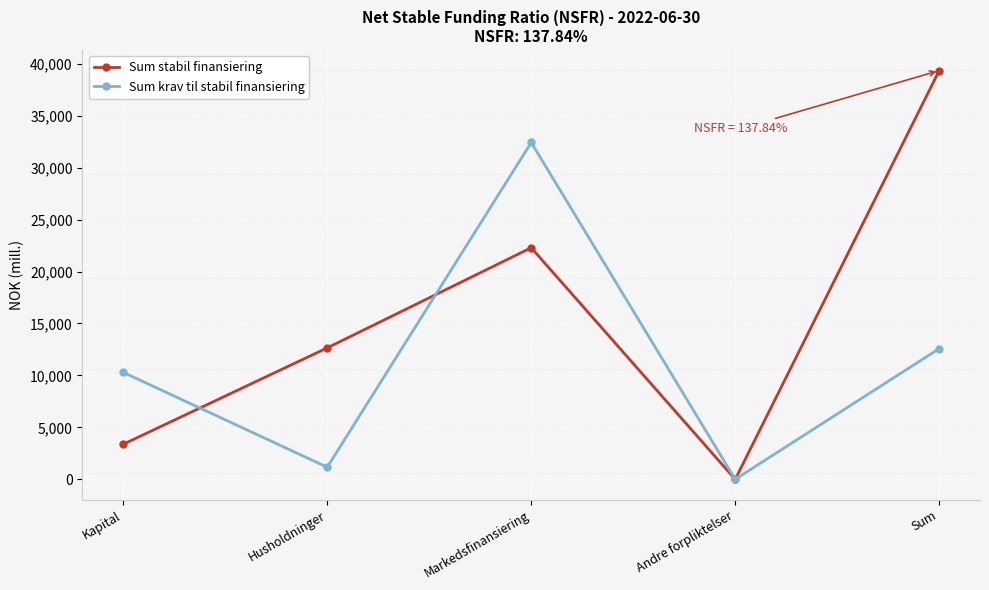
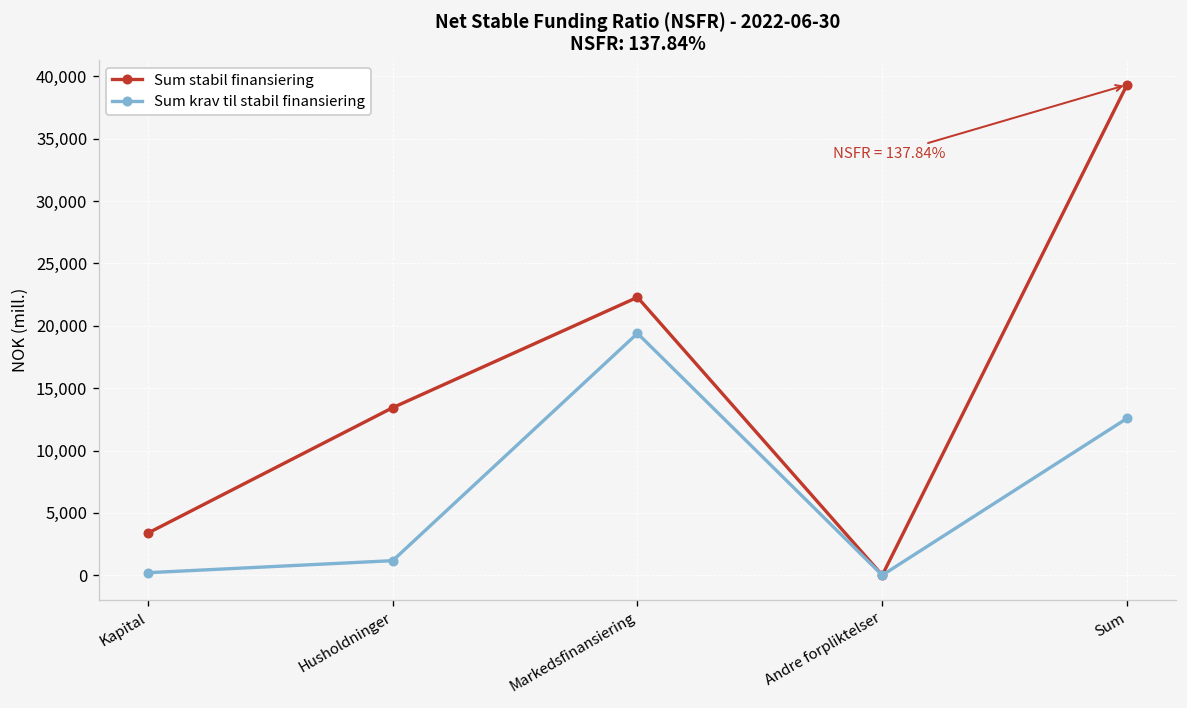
Sum krav til stabil finansiering, Kapital: 10,300 -> 200
Sum stabil finansiering, Husholdninger: 12,700 -> 13,400
Sum krav til stabil finansiering, Markedsfinansiering: 32,400 -> 19,400
